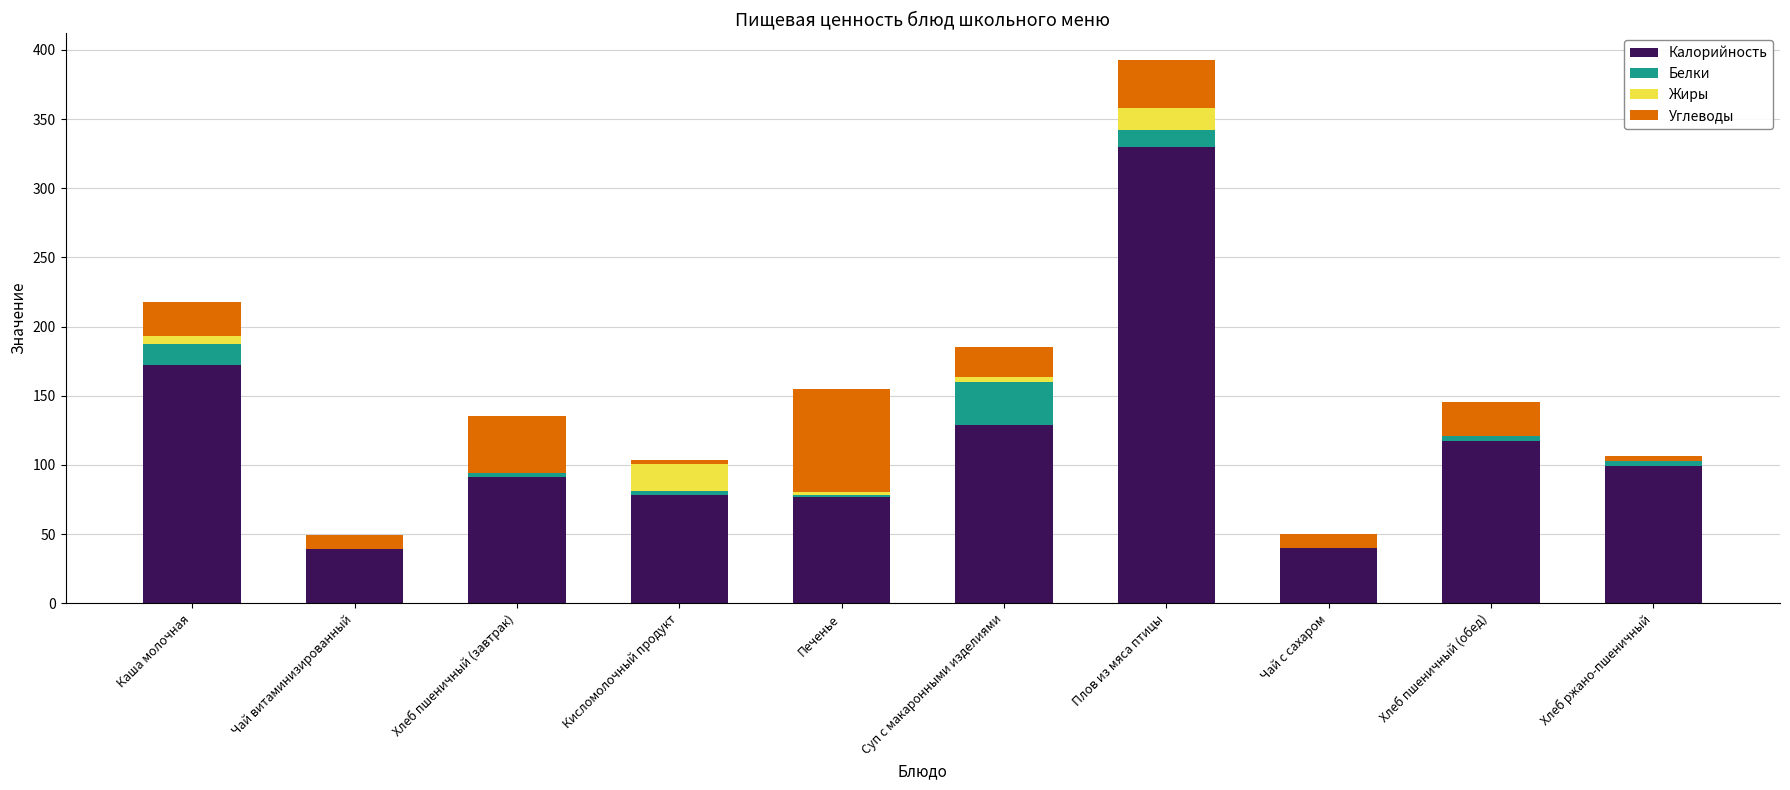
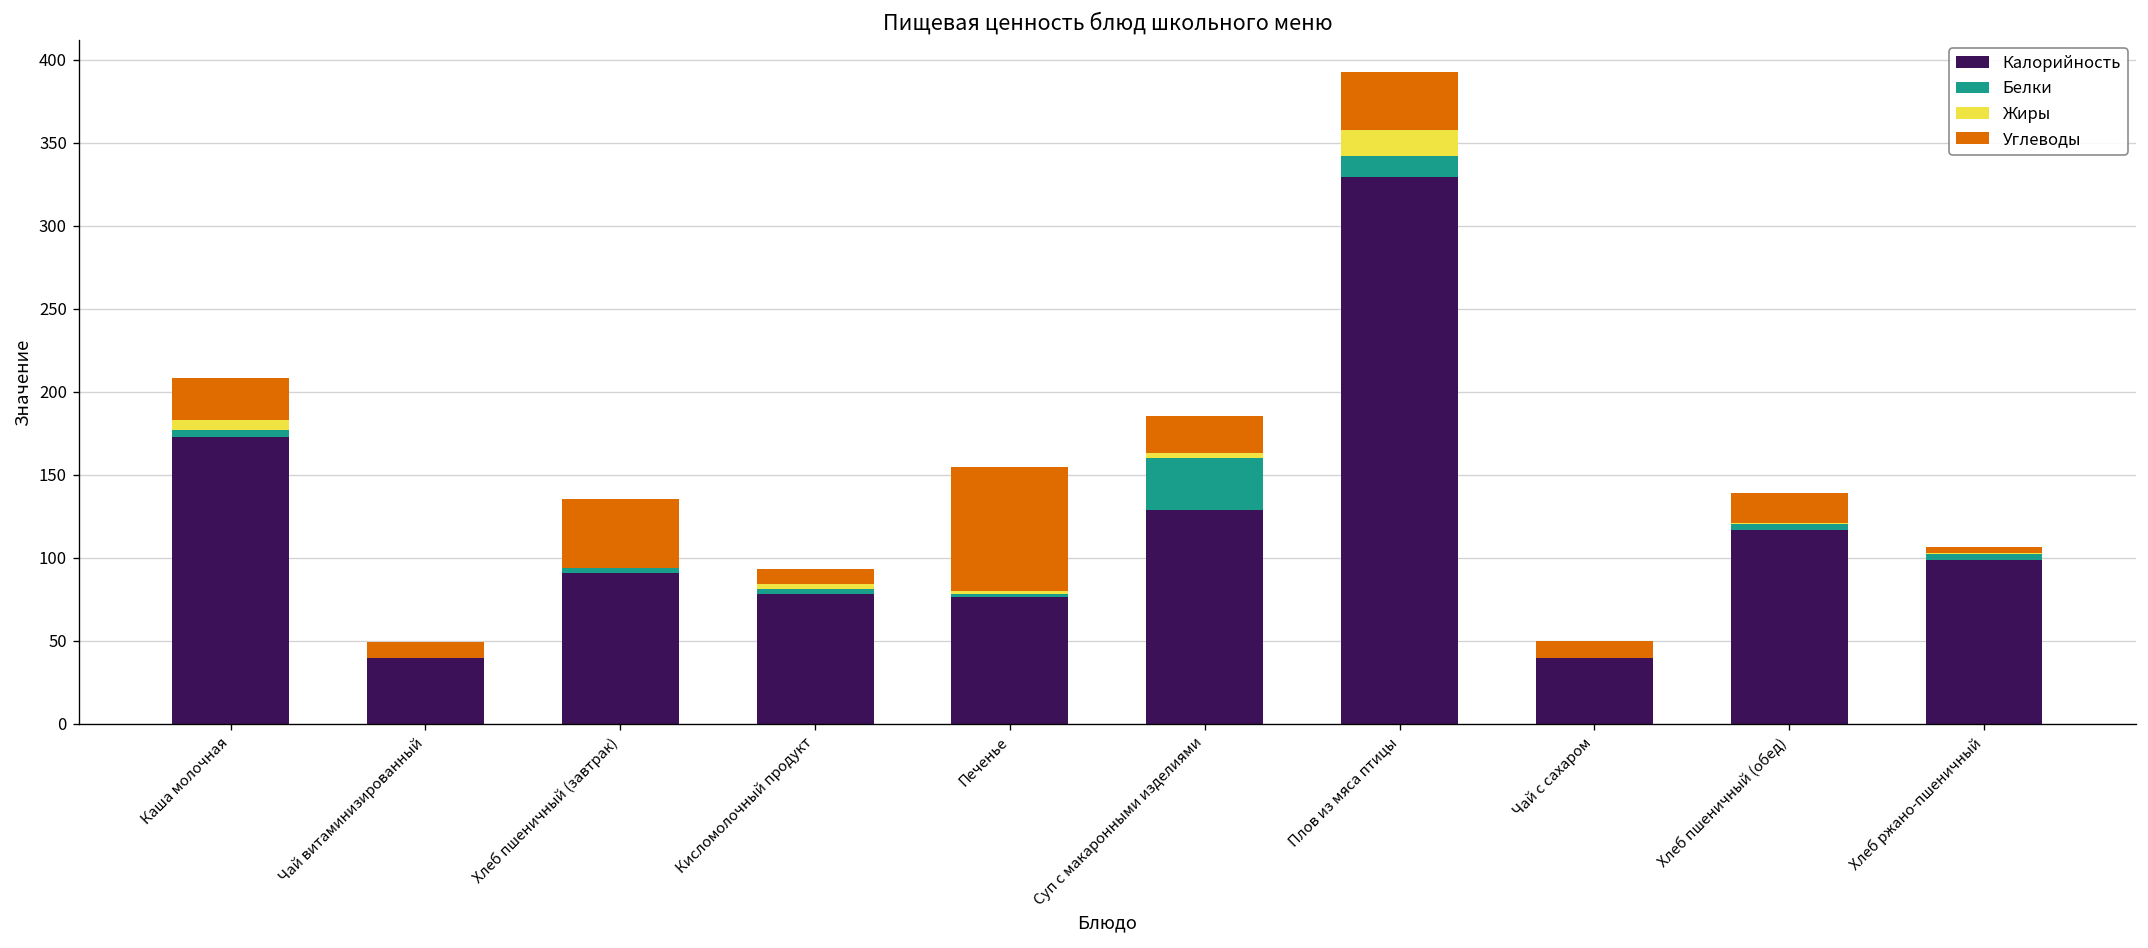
Белки, Каша молочная: 15 -> 5
Жиры, Кисломолочный продукт: 19 -> 3
Углеводы, Кисломолочный продукт: 3 -> 9
Углеводы, Хлеб пшеничный (обед): 25 -> 18
